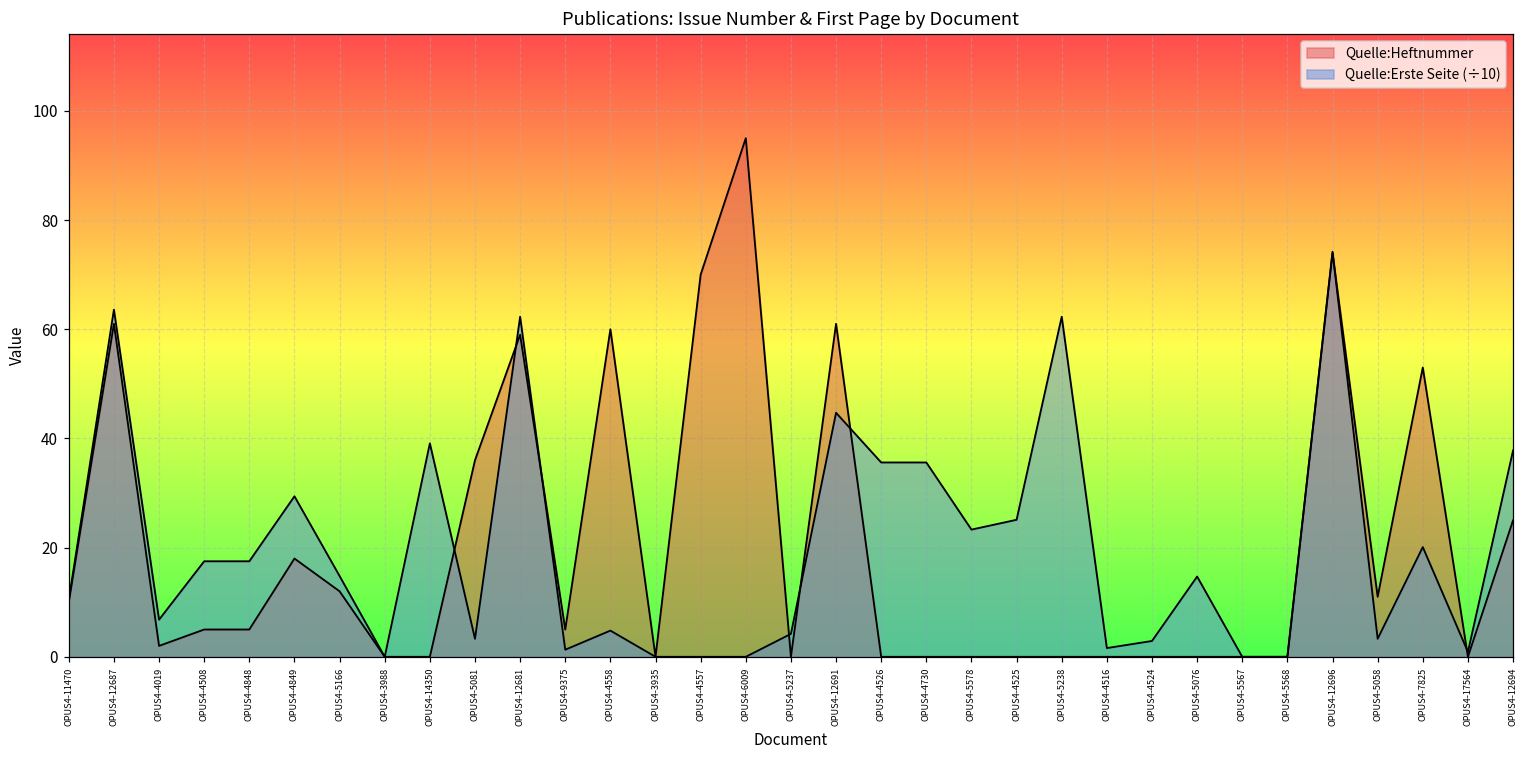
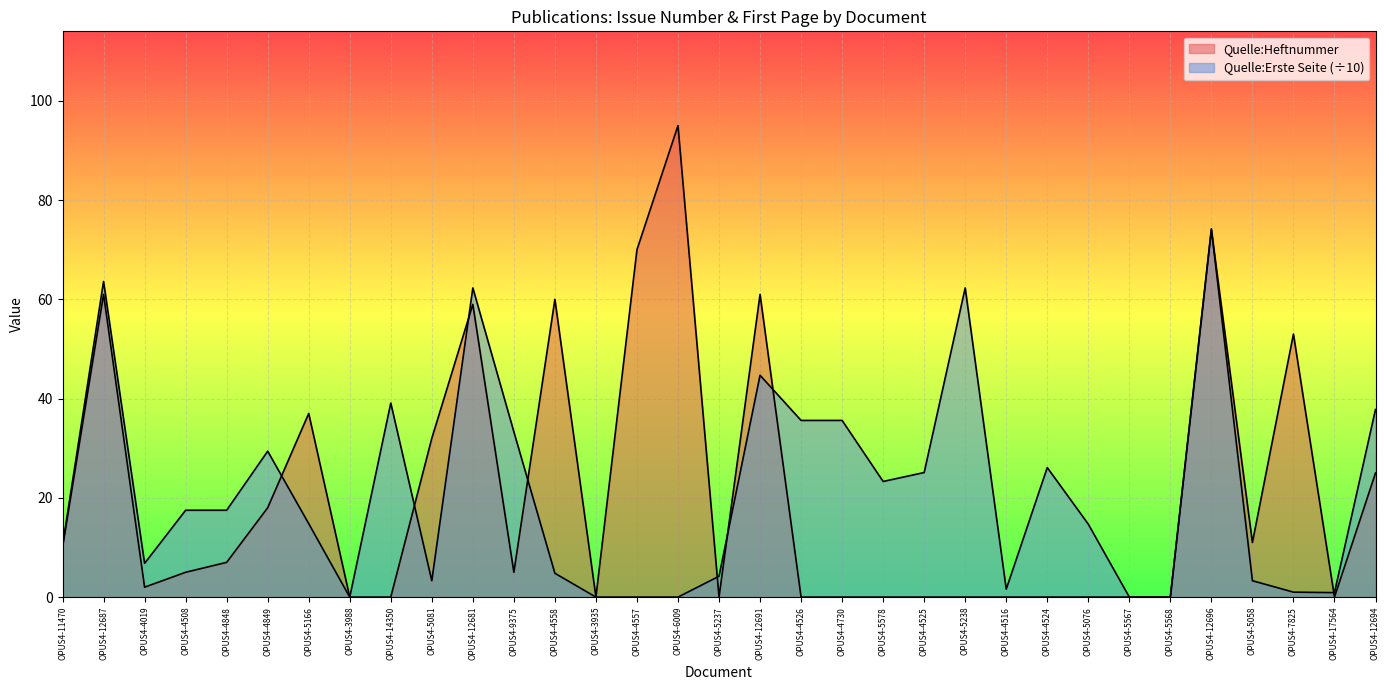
Quelle:Heftnummer, OPUS4-4848: 5 -> 7
Quelle:Heftnummer, OPUS4-5166: 12 -> 37
Quelle:Heftnummer, OPUS4-5081: 36 -> 32
Quelle:Erste Seite (÷10), OPUS4-9375: 1 -> 33
Quelle:Erste Seite (÷10), OPUS4-4524: 3 -> 26
Quelle:Erste Seite (÷10), OPUS4-7825: 20 -> 1
